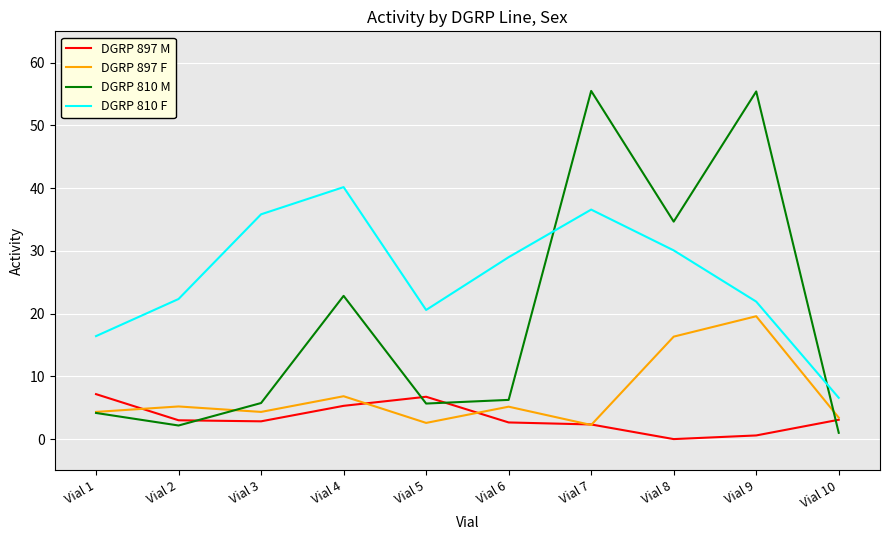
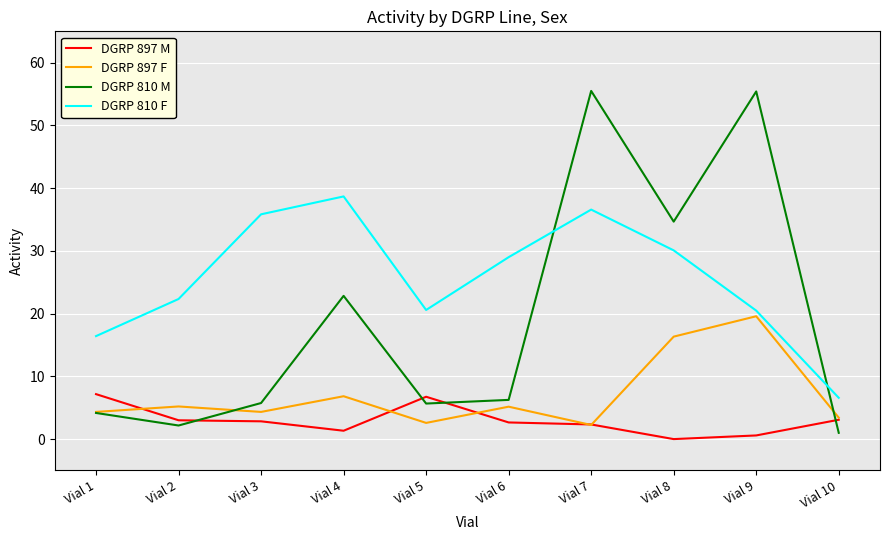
DGRP 897 M, Vial 4: 5 -> 1
DGRP 810 F, Vial 4: 40 -> 39
DGRP 810 F, Vial 9: 22 -> 20
